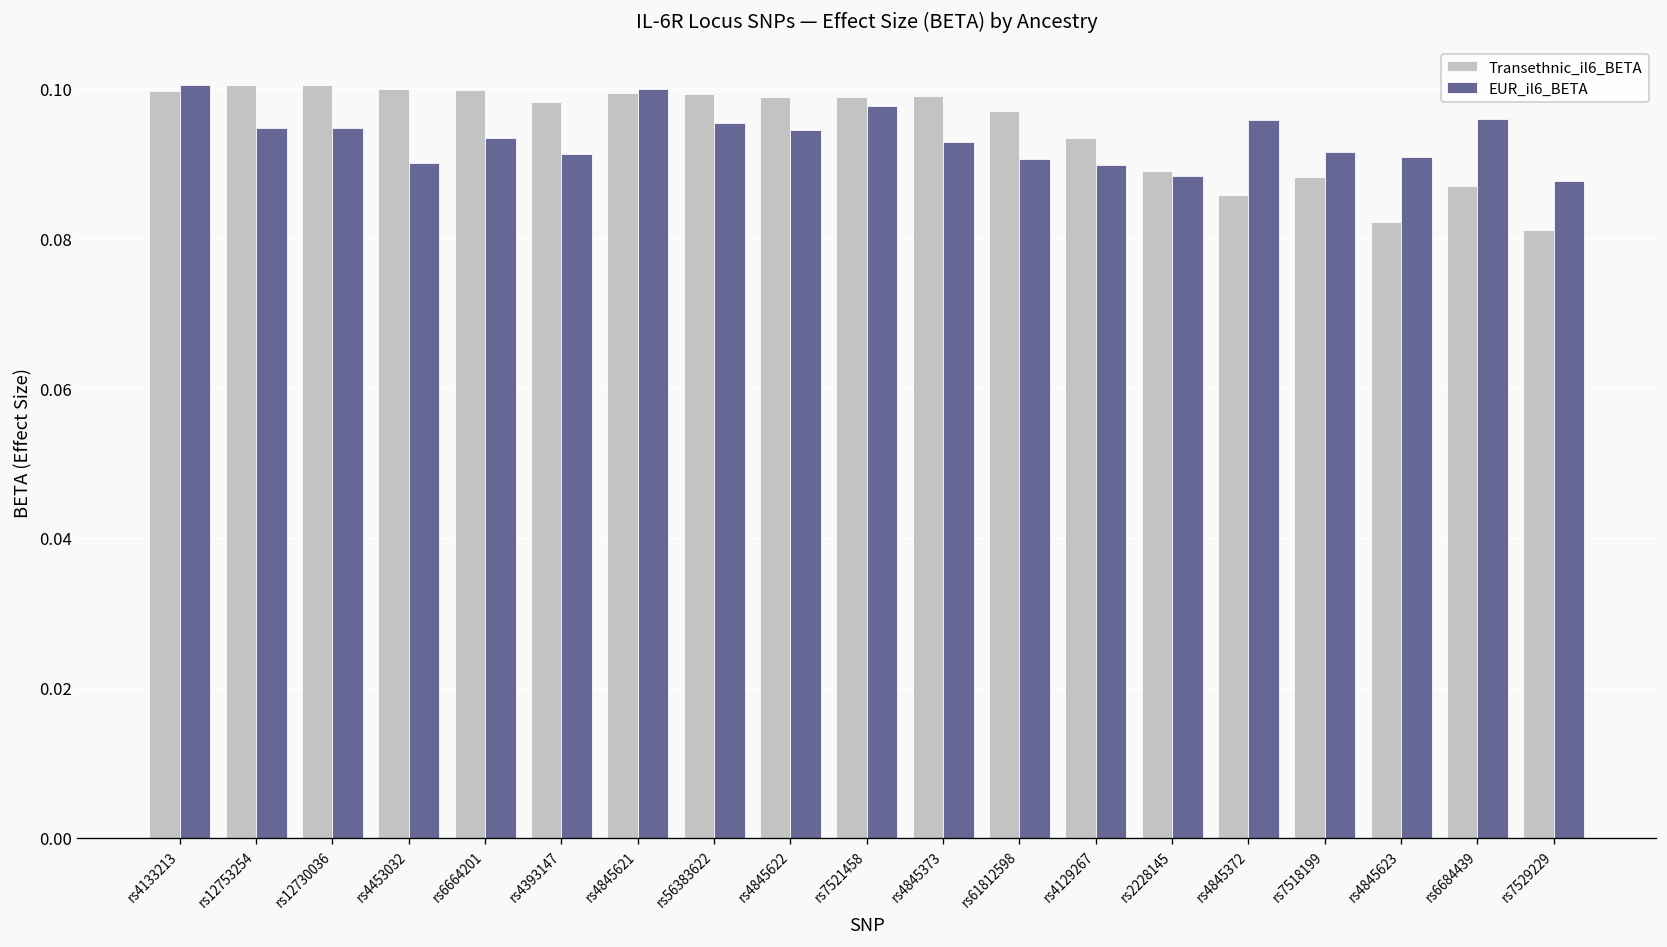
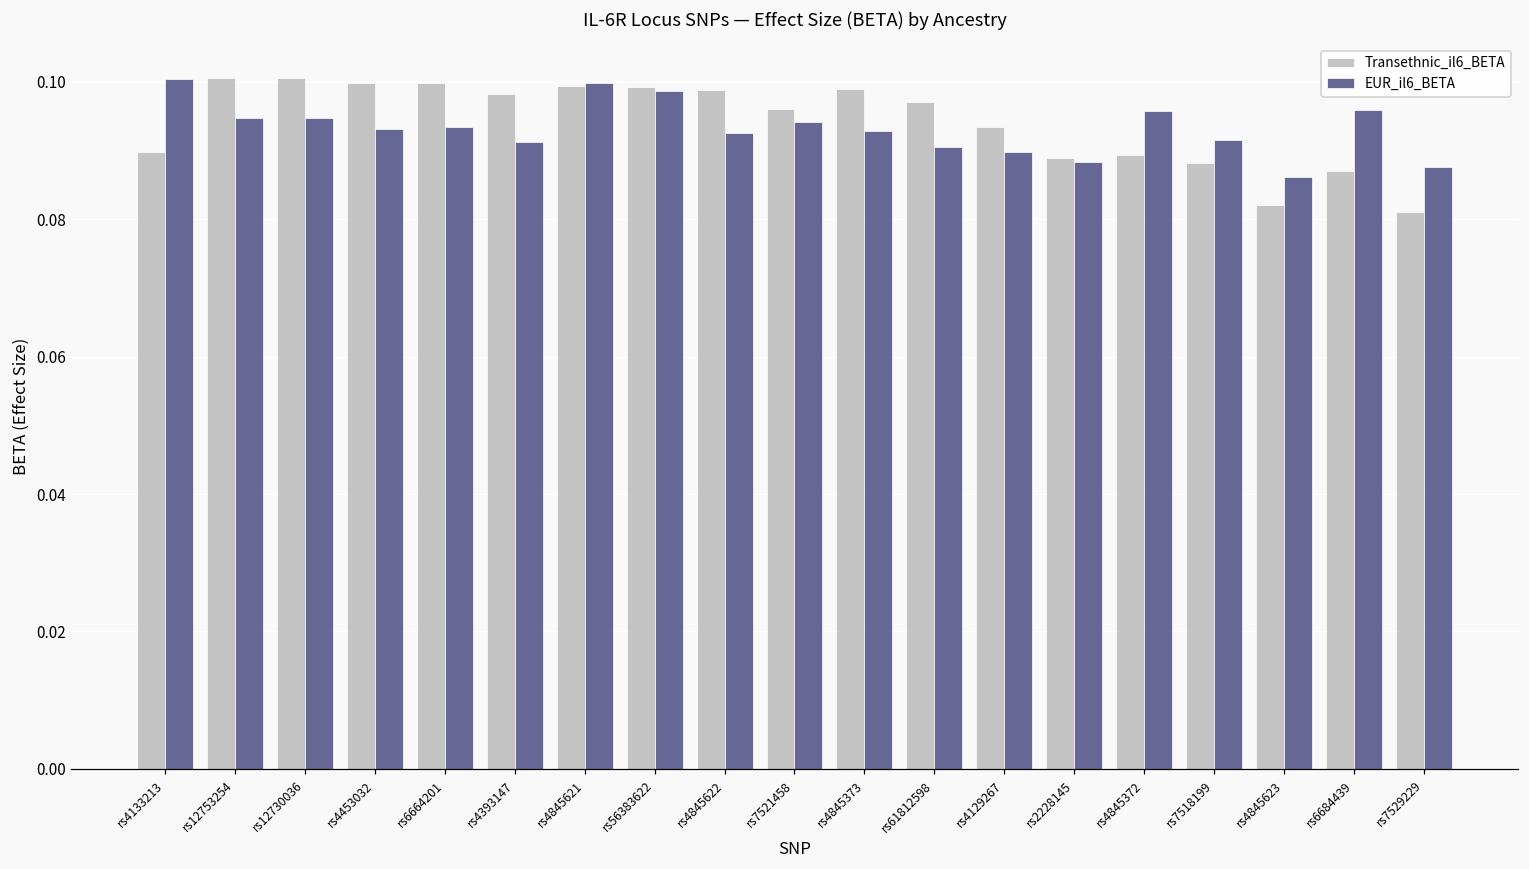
Transethnic_il6_BETA, rs4133213: 0.100 -> 0.090
EUR_il6_BETA, rs4453032: 0.090 -> 0.093
EUR_il6_BETA, rs56383622: 0.095 -> 0.099
EUR_il6_BETA, rs4845622: 0.094 -> 0.093
Transethnic_il6_BETA, rs7521458: 0.099 -> 0.096
EUR_il6_BETA, rs7521458: 0.098 -> 0.094
Transethnic_il6_BETA, rs4845372: 0.086 -> 0.089
EUR_il6_BETA, rs4845623: 0.091 -> 0.086
